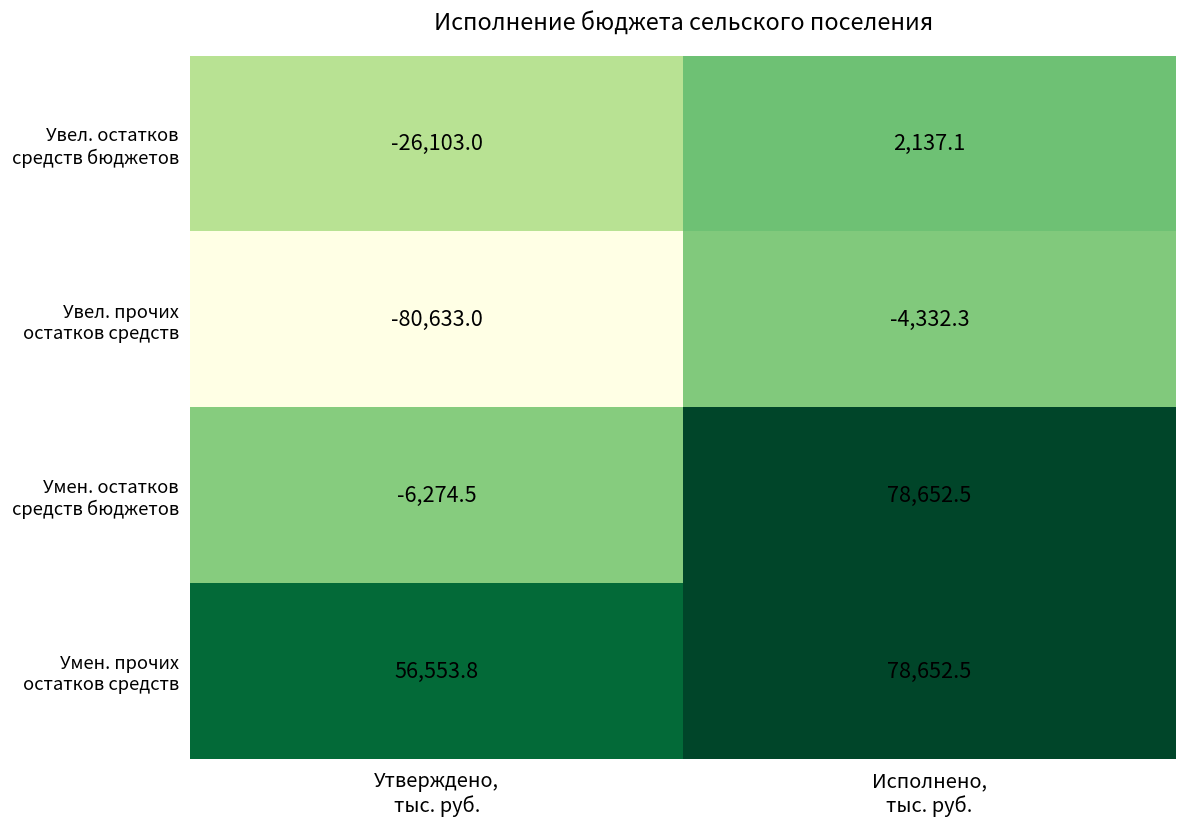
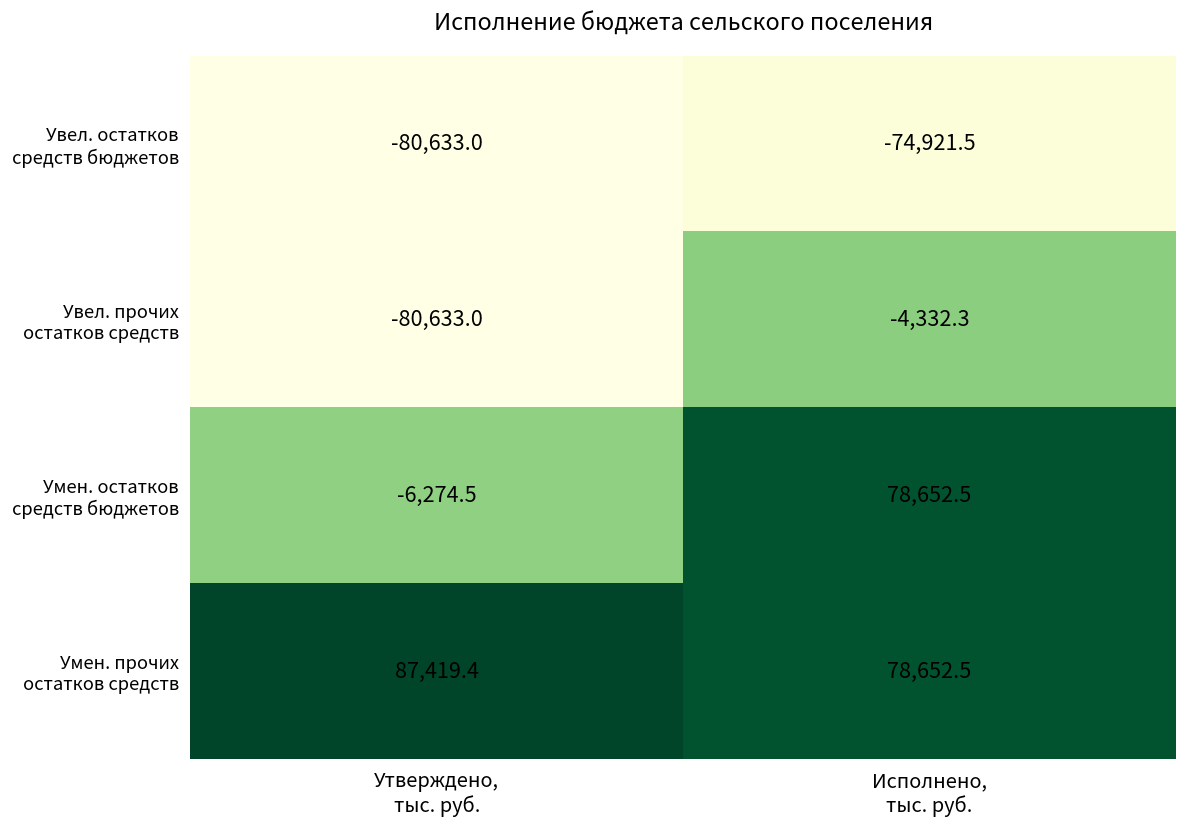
Увел. остатков средств бюджетов, Утверждено, тыс. руб.: -26,103.0 -> -80,633.0
Увел. остатков средств бюджетов, Исполнено, тыс. руб.: 2,137.1 -> -74,921.5
Умен. прочих остатков средств, Утверждено, тыс. руб.: 56,553.8 -> 87,419.4
